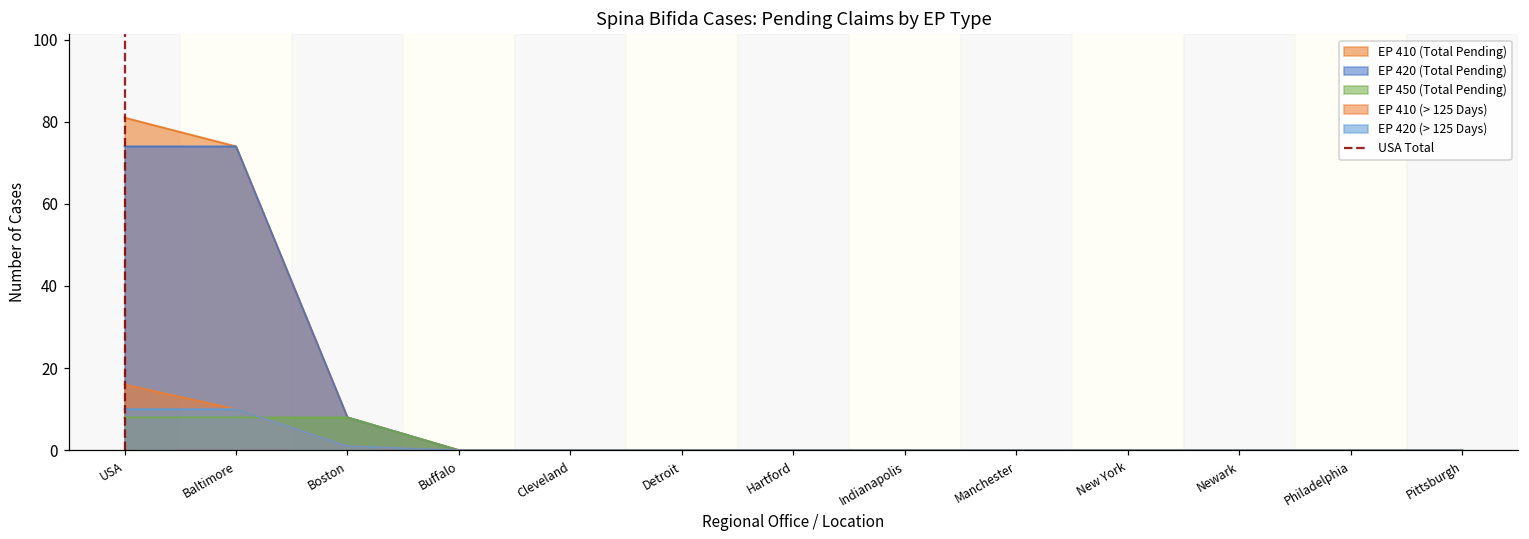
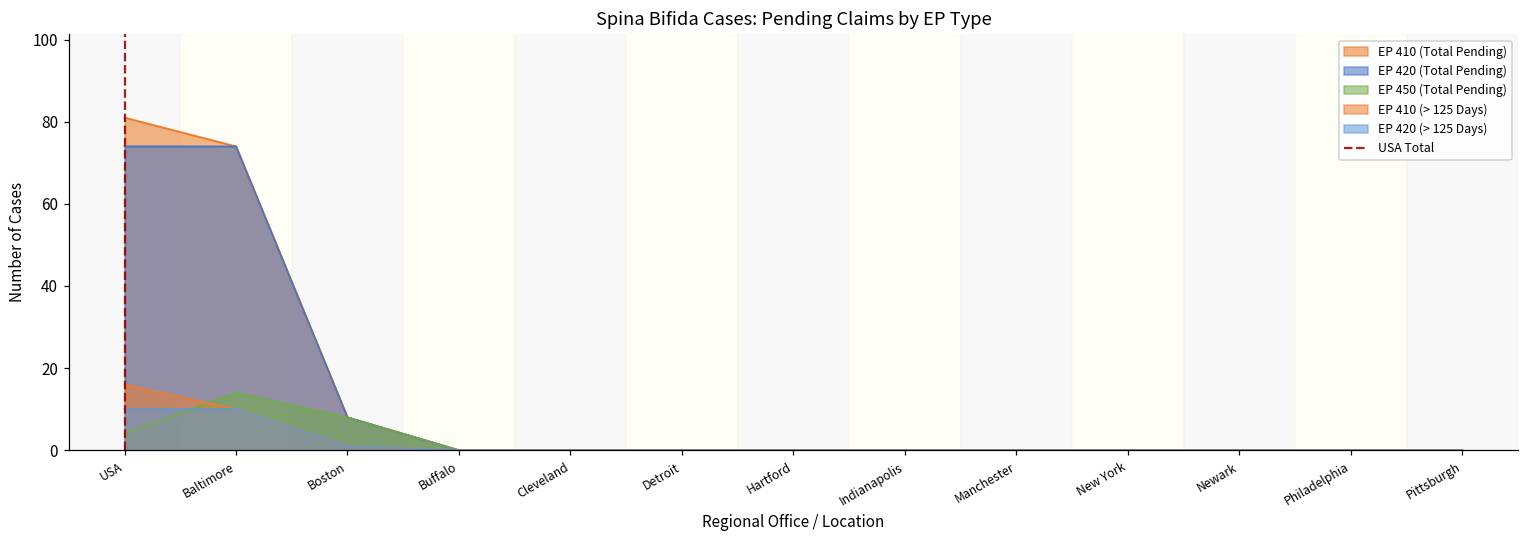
EP 450 (Total Pending), USA: 8 -> 4
EP 450 (Total Pending), Baltimore: 8 -> 14
